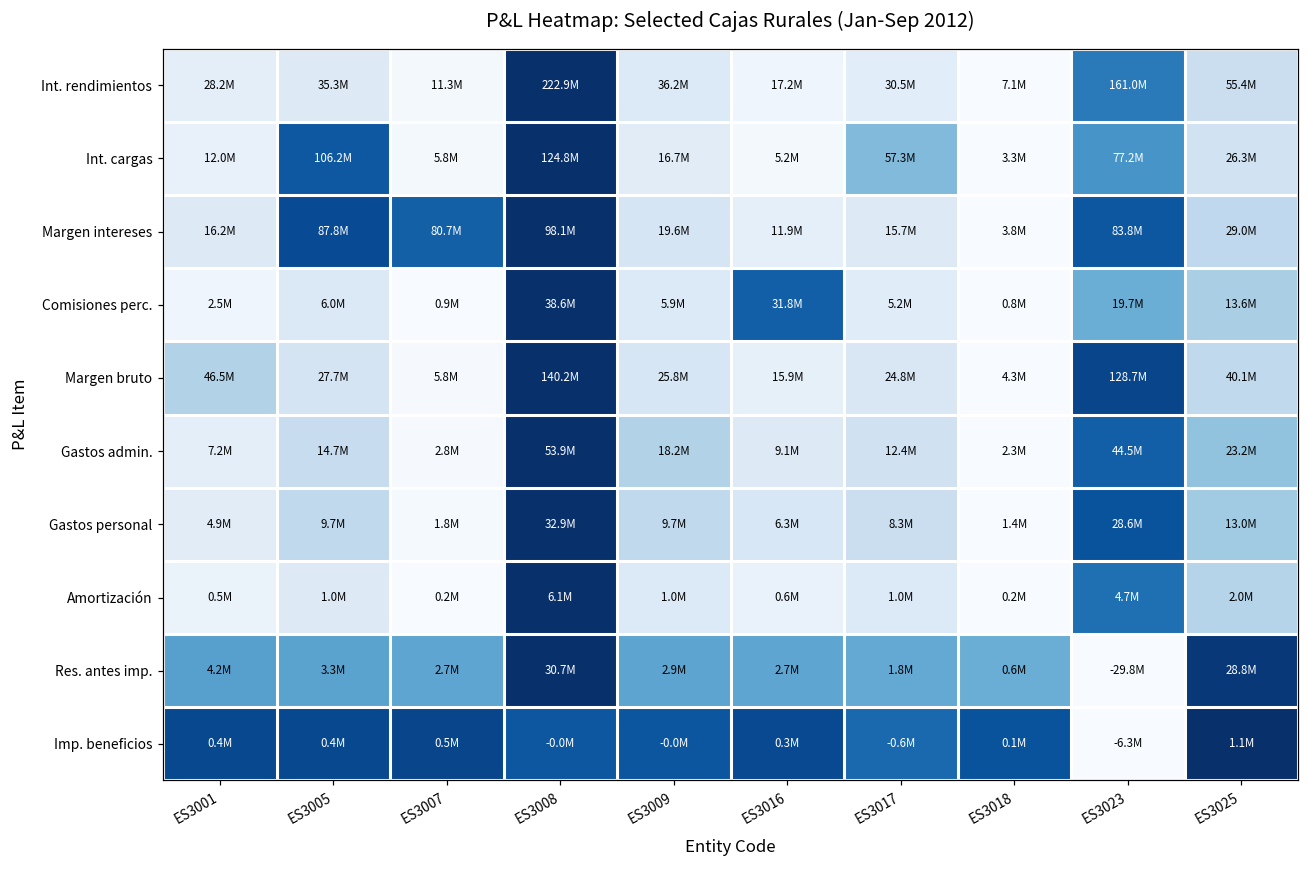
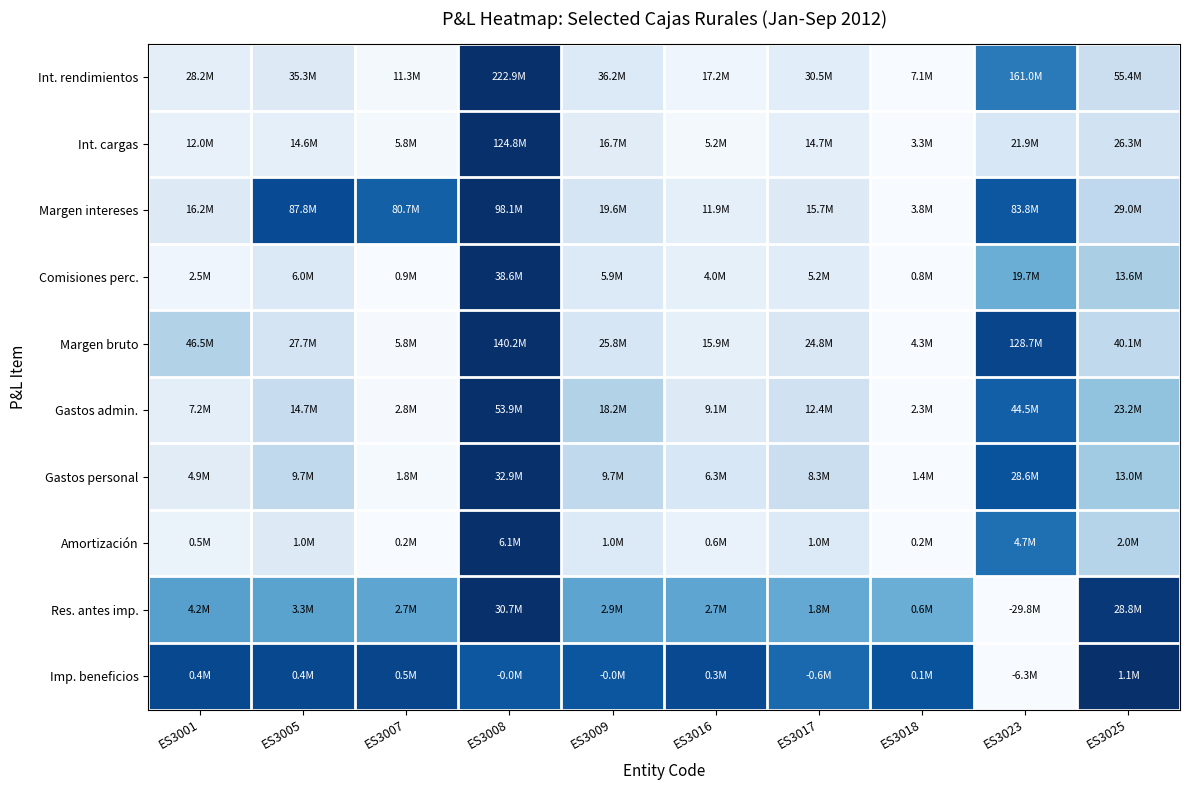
Int. cargas, ES3005: 106.2M -> 14.6M
Int. cargas, ES3017: 57.3M -> 14.7M
Int. cargas, ES3023: 77.2M -> 21.9M
Comisiones perc., ES3016: 31.8M -> 4.0M
